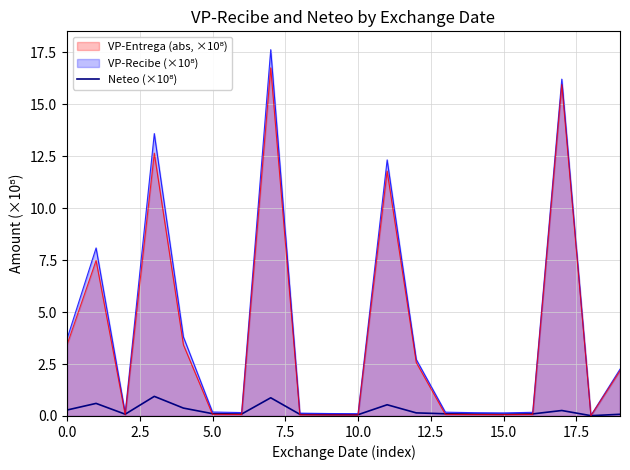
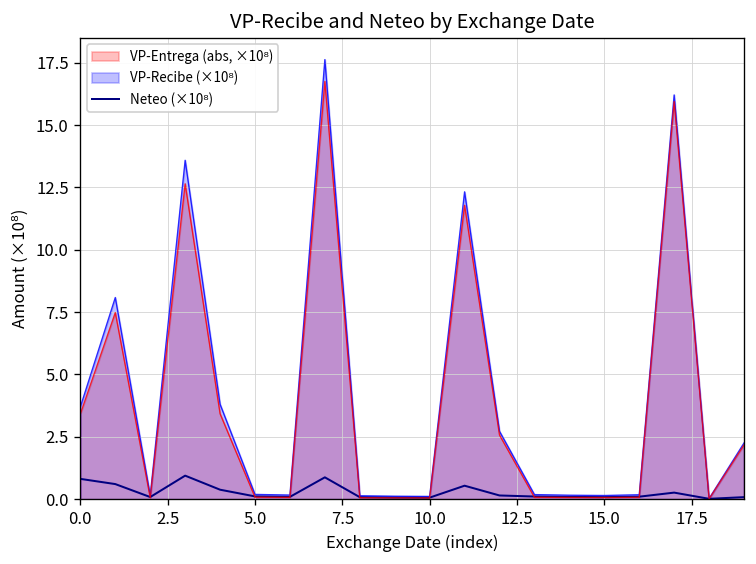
Neteo (×10⁸), 0.0: 0.3 -> 0.8
